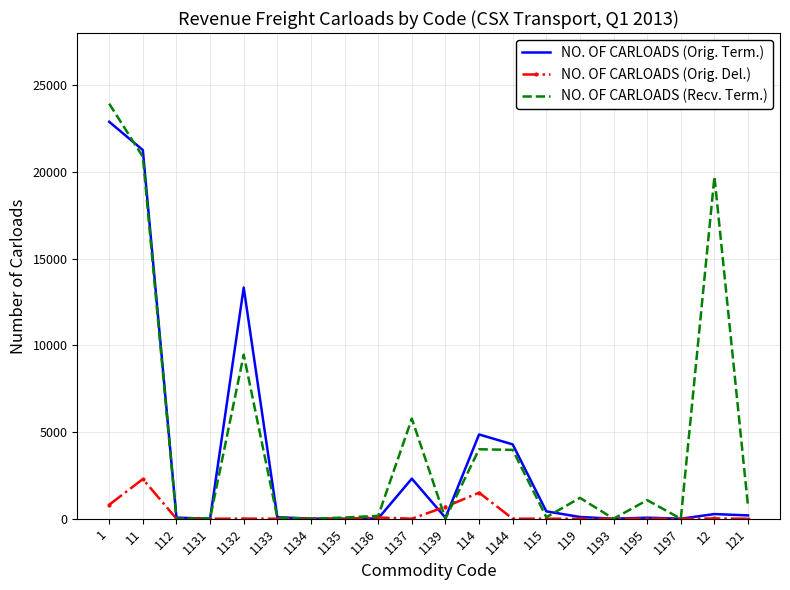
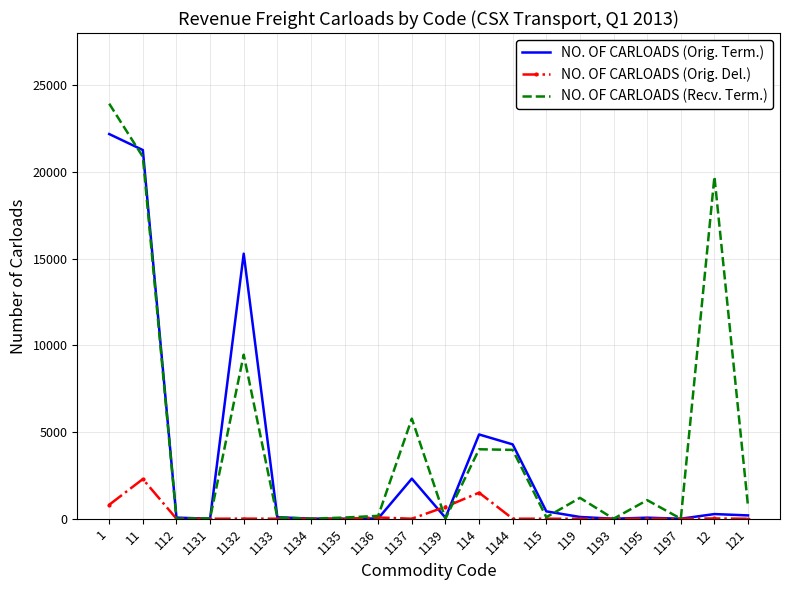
NO. OF CARLOADS (Orig. Term.), 1: 22900 -> 22200
NO. OF CARLOADS (Orig. Term.), 1132: 13300 -> 15300
